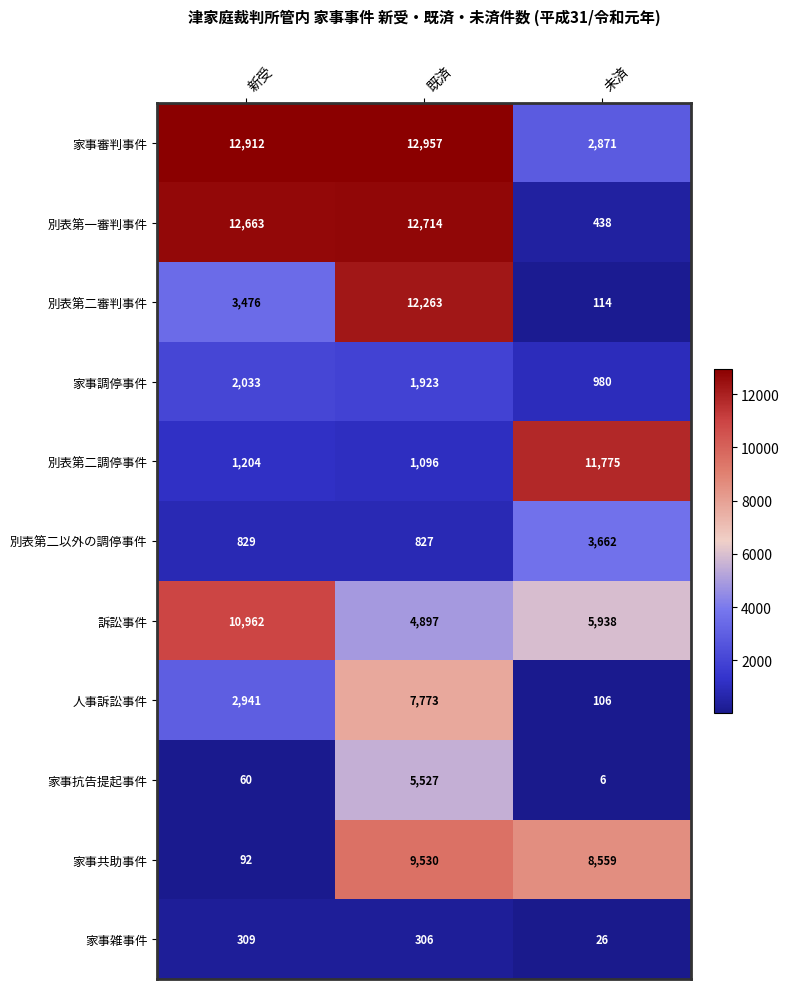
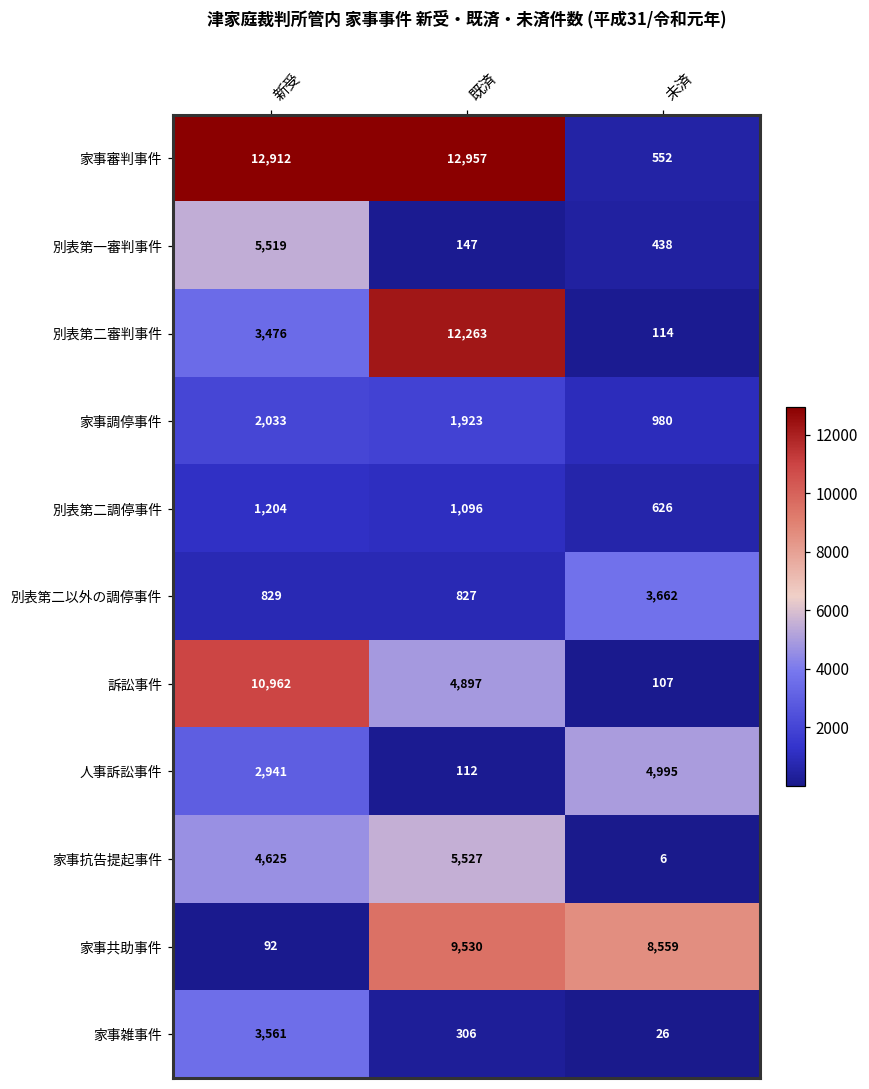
家事審判事件, 未済: 2,871 -> 552
別表第一審判事件, 新受: 12,663 -> 5,519
別表第一審判事件, 既済: 12,714 -> 147
別表第二調停事件, 未済: 11,775 -> 626
訴訟事件, 未済: 5,938 -> 107
人事訴訟事件, 既済: 7,773 -> 112
人事訴訟事件, 未済: 106 -> 4,995
家事抗告提起事件, 新受: 60 -> 4,625
家事雑事件, 新受: 309 -> 3,561
